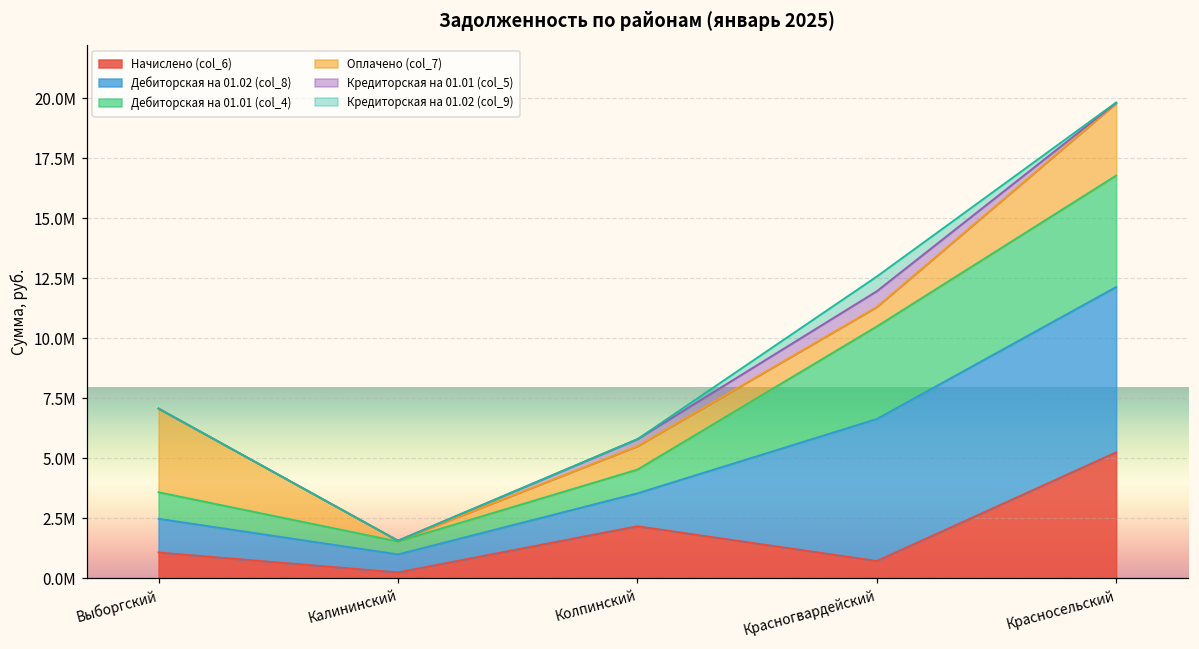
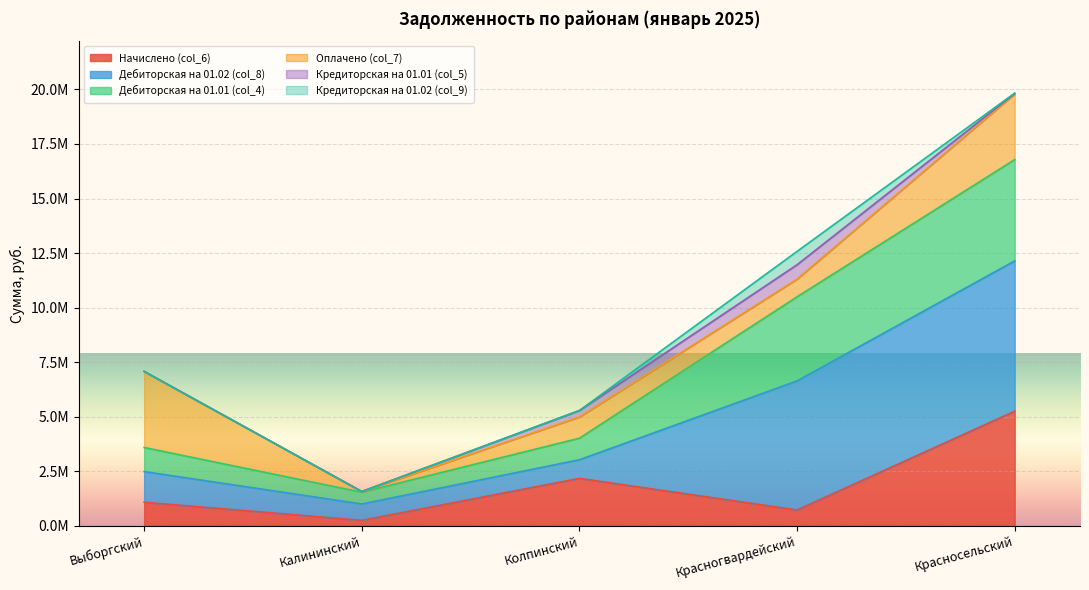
Дебиторская на 01.02 (col_8), Колпинский: 1400000 -> 900000
